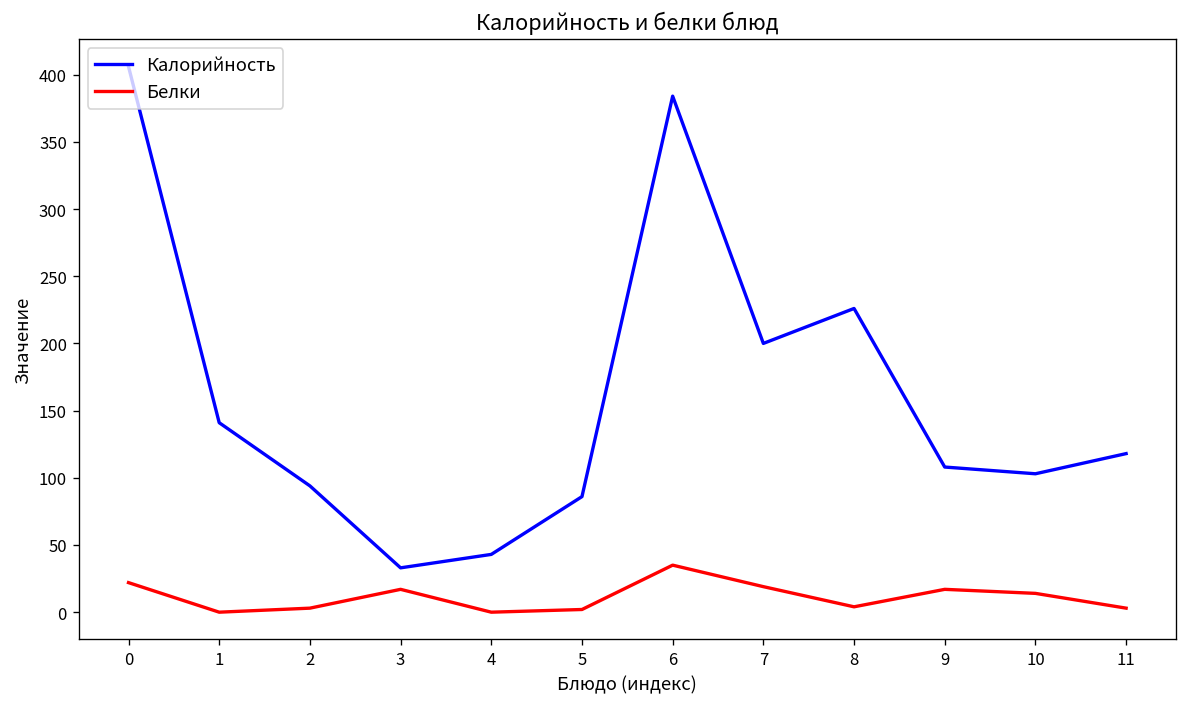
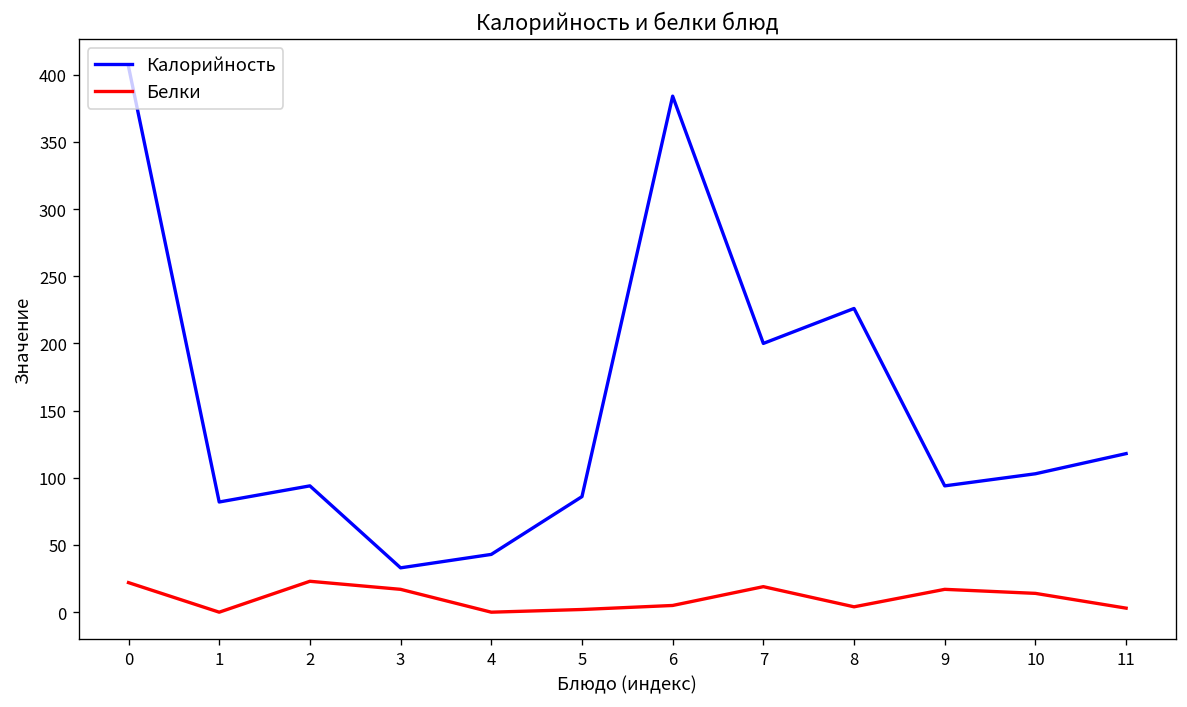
Калорийность, 1: 141 -> 82
Белки, 2: 3 -> 23
Белки, 6: 35 -> 5
Калорийность, 9: 108 -> 94
